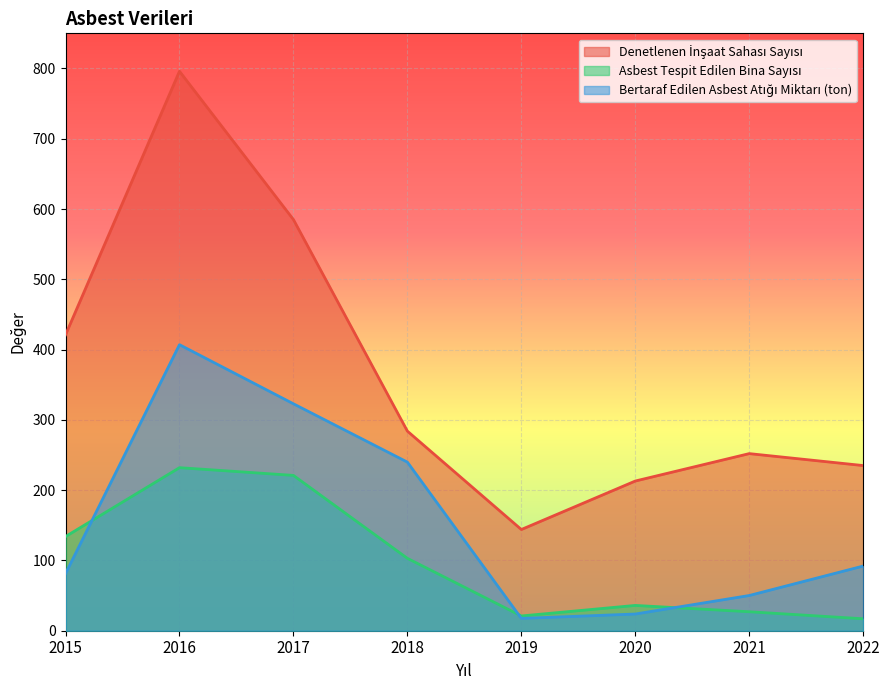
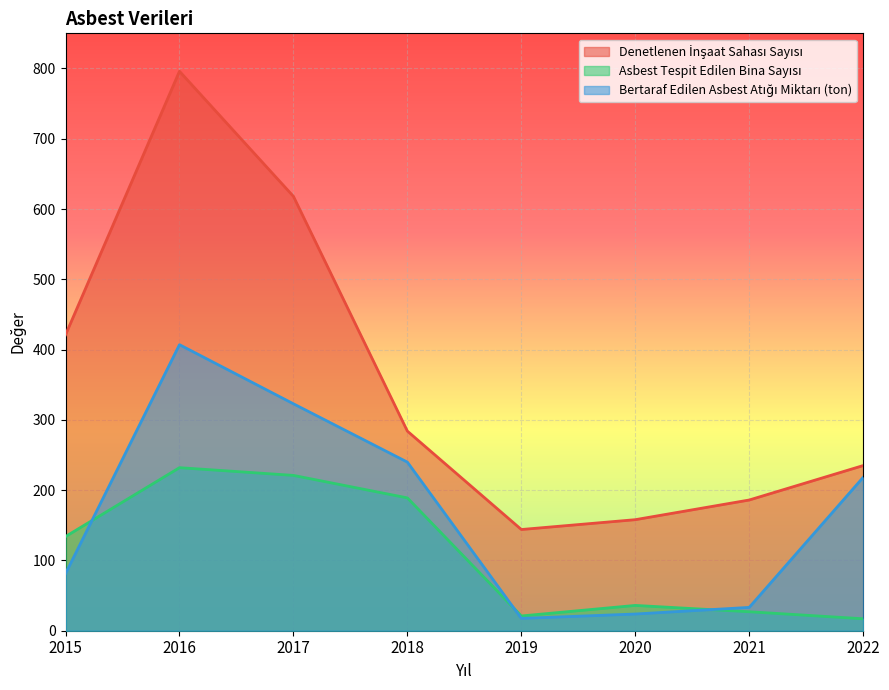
Denetlenen İnşaat Sahası Sayısı, 2017: 590 -> 620
Asbest Tespit Edilen Bina Sayısı, 2018: 100 -> 190
Denetlenen İnşaat Sahası Sayısı, 2020: 210 -> 160
Denetlenen İnşaat Sahası Sayısı, 2021: 250 -> 190
Bertaraf Edilen Asbest Atığı Miktarı (ton), 2021: 50 -> 30
Bertaraf Edilen Asbest Atığı Miktarı (ton), 2022: 90 -> 220
